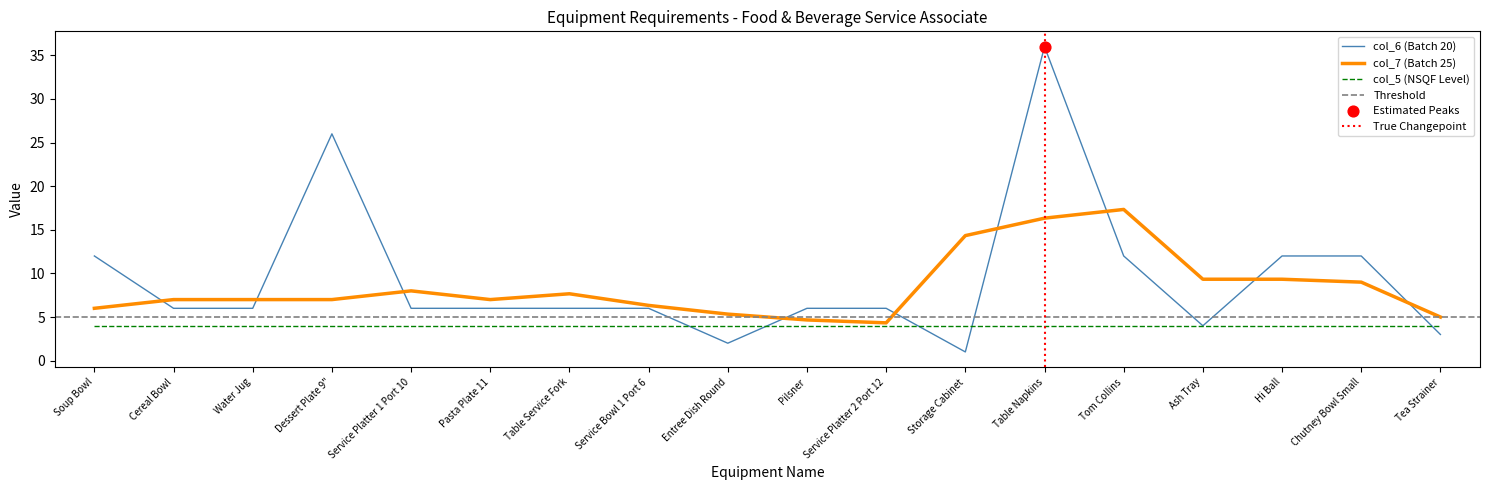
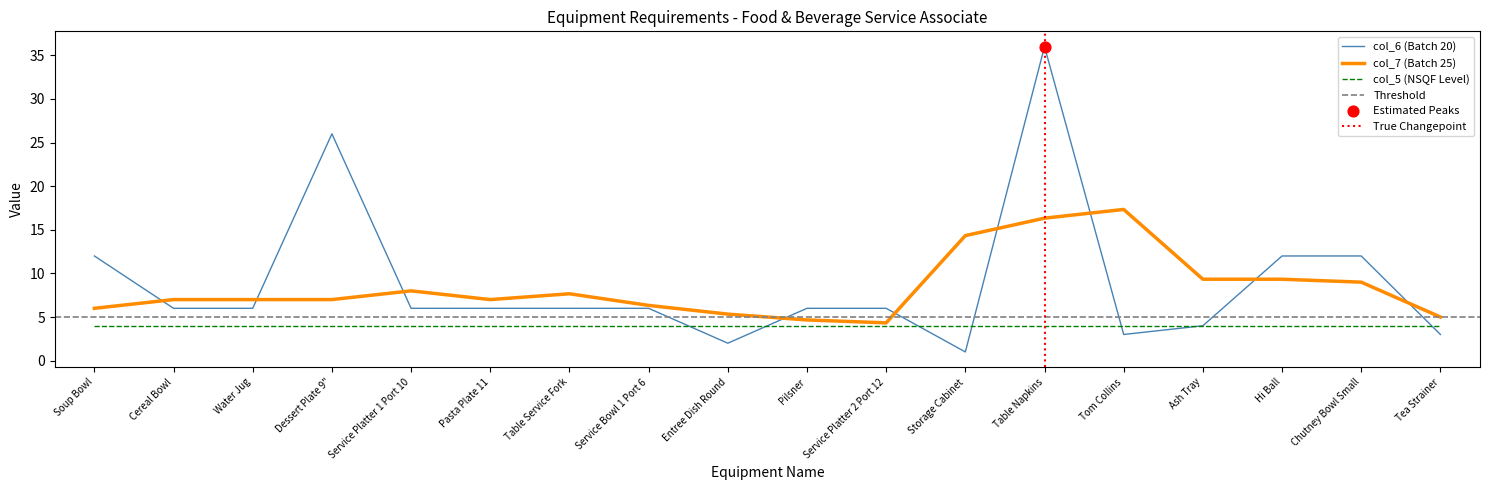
col_6 (Batch 20), Tom Collins: 12 -> 3
